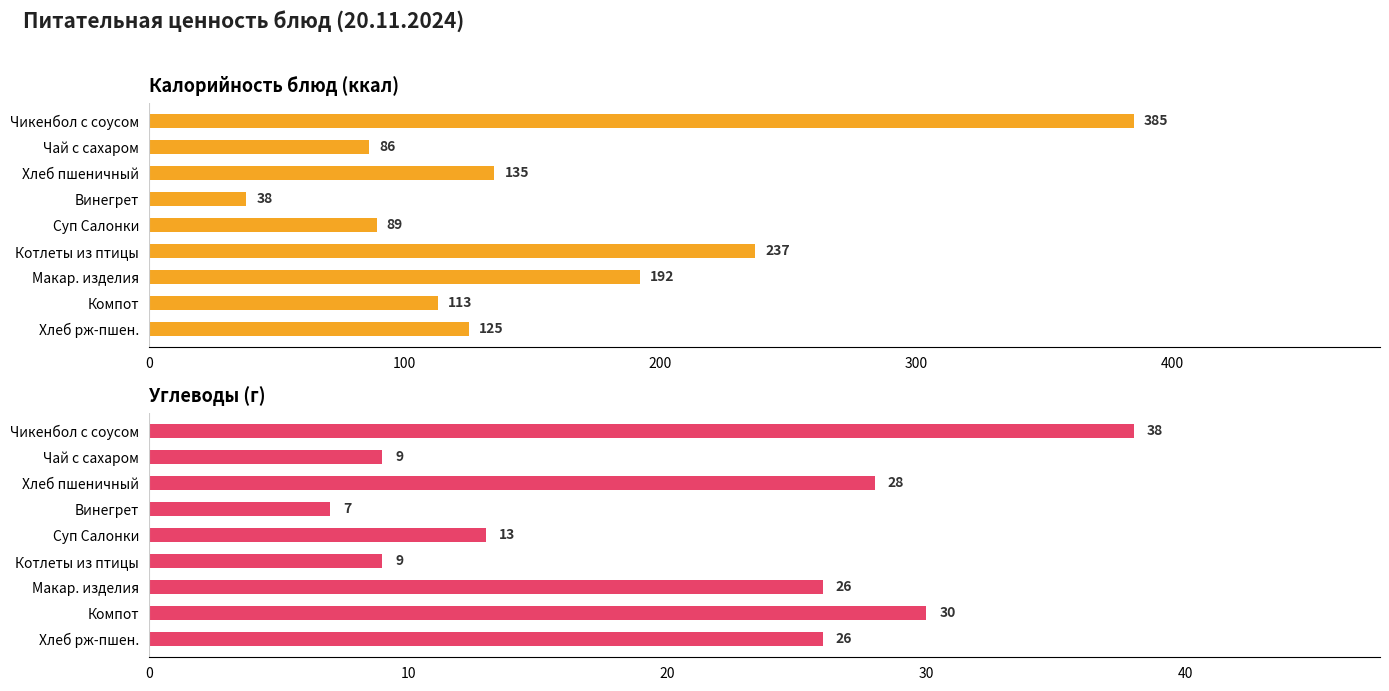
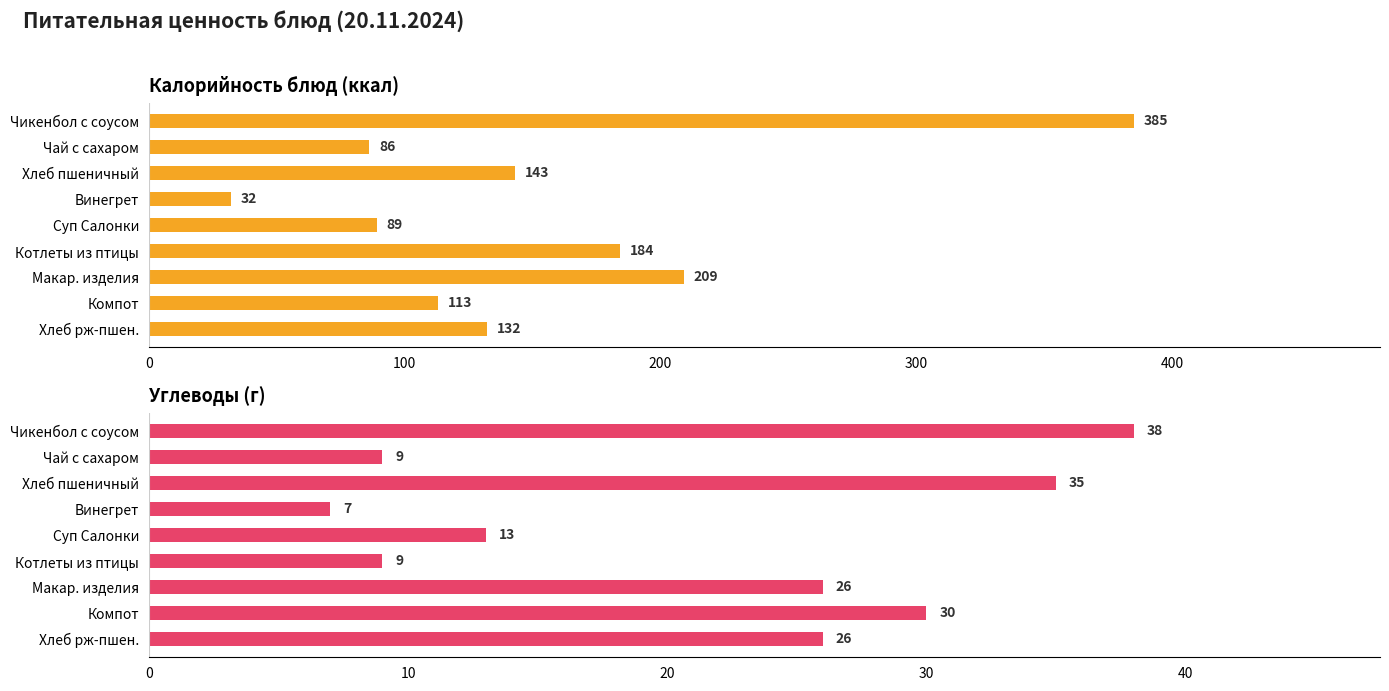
Калорийность блюд (ккал), Хлеб пшеничный: 135 -> 143
Калорийность блюд (ккал), Винегрет: 38 -> 32
Калорийность блюд (ккал), Котлеты из птицы: 237 -> 184
Калорийность блюд (ккал), Макар. изделия: 192 -> 209
Калорийность блюд (ккал), Хлеб рж-пшен.: 125 -> 132
Углеводы (г), Хлеб пшеничный: 28 -> 35
